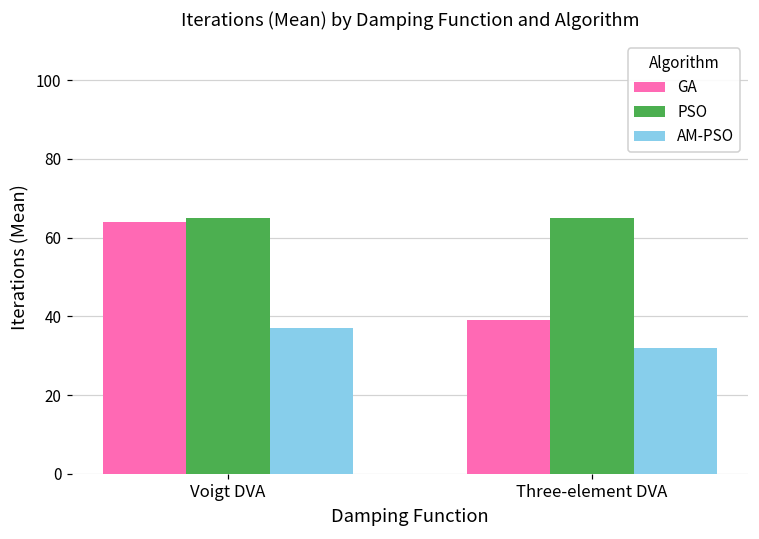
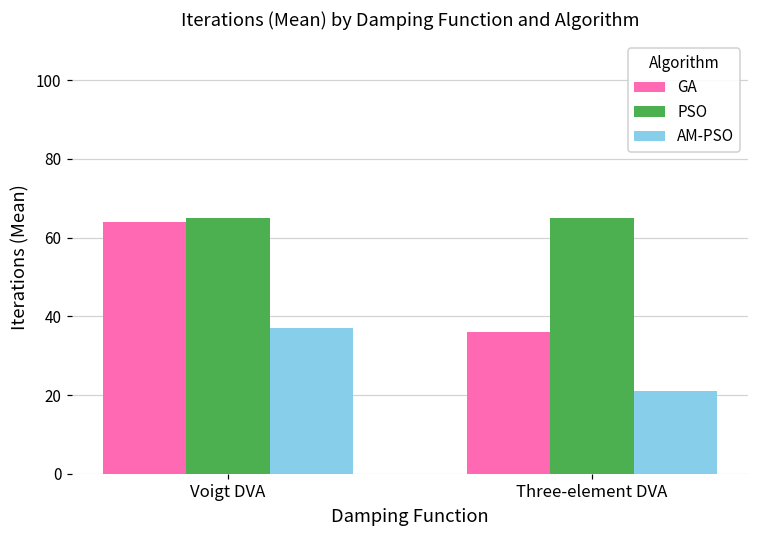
GA, Three-element DVA: 39 -> 36
AM-PSO, Three-element DVA: 32 -> 21
